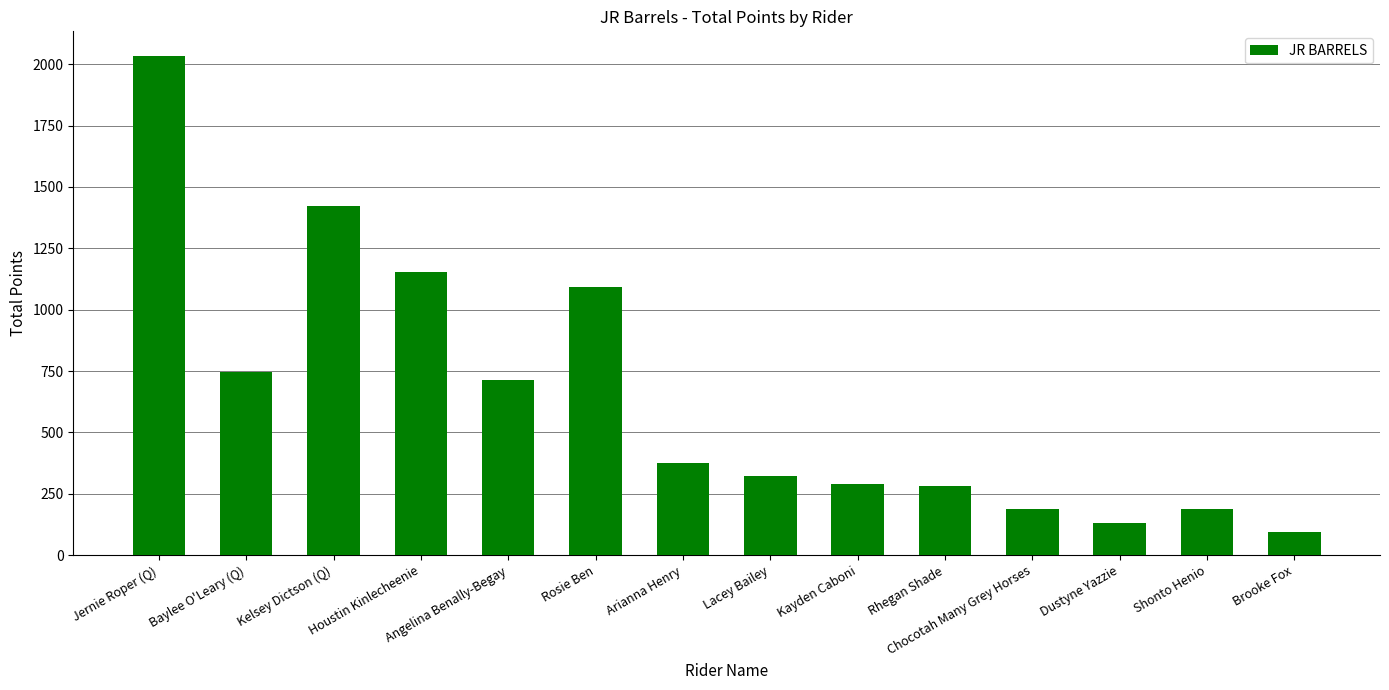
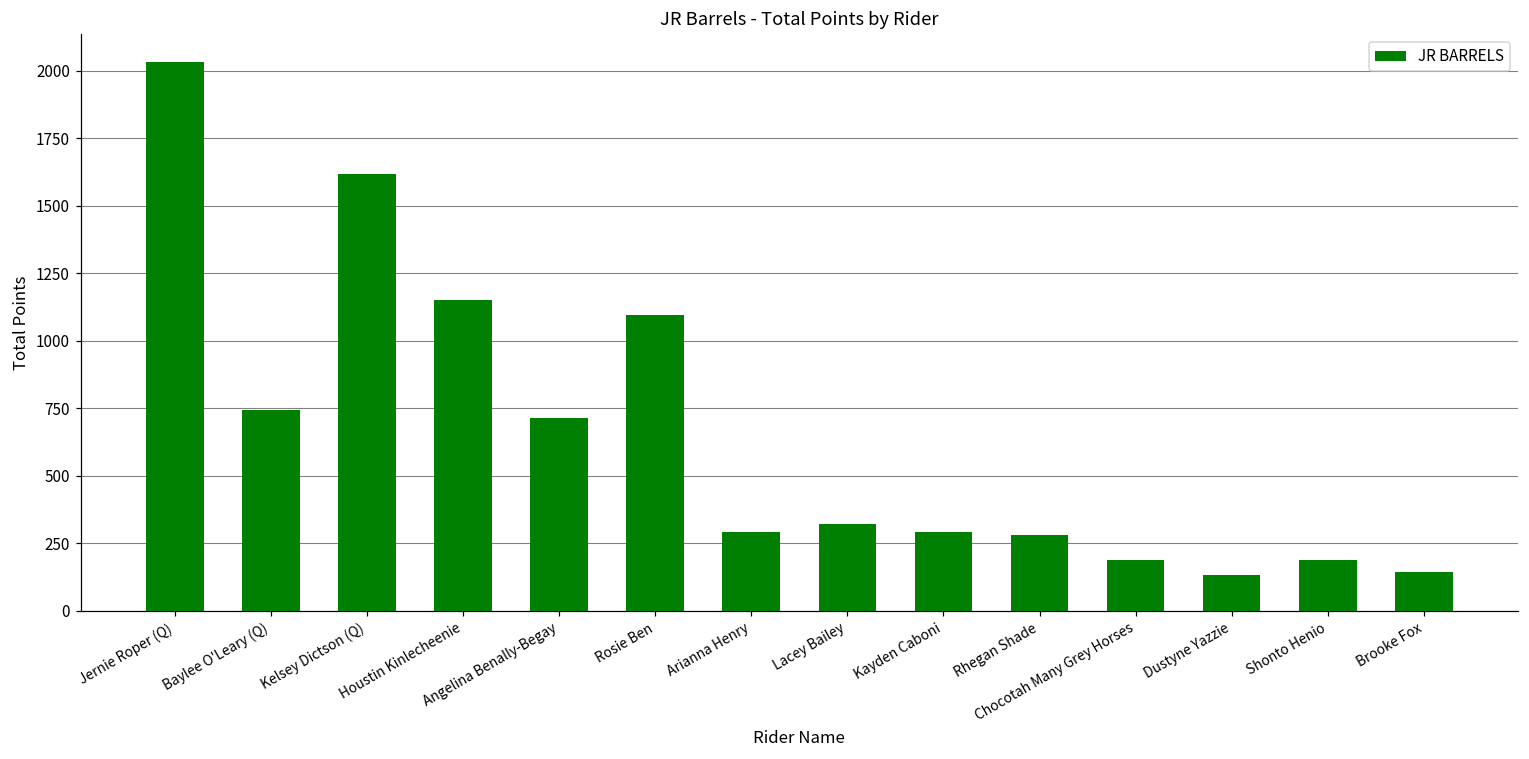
Kelsey Dictson (Q): 1420 -> 1620
Arianna Henry: 380 -> 290
Brooke Fox: 90 -> 140
